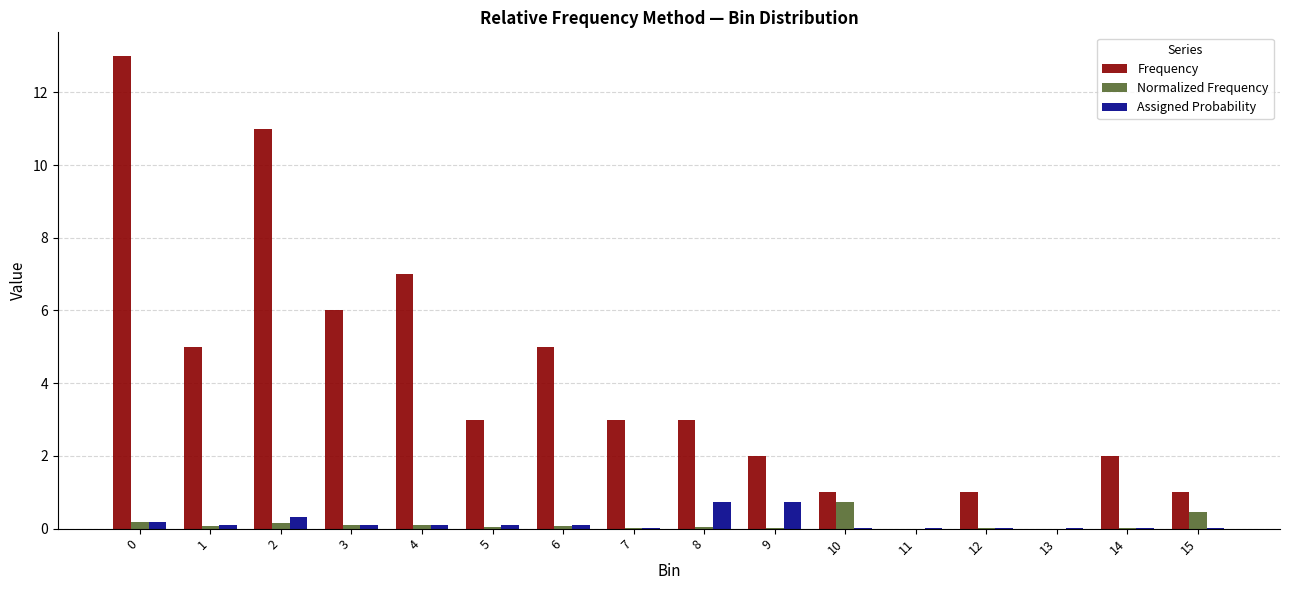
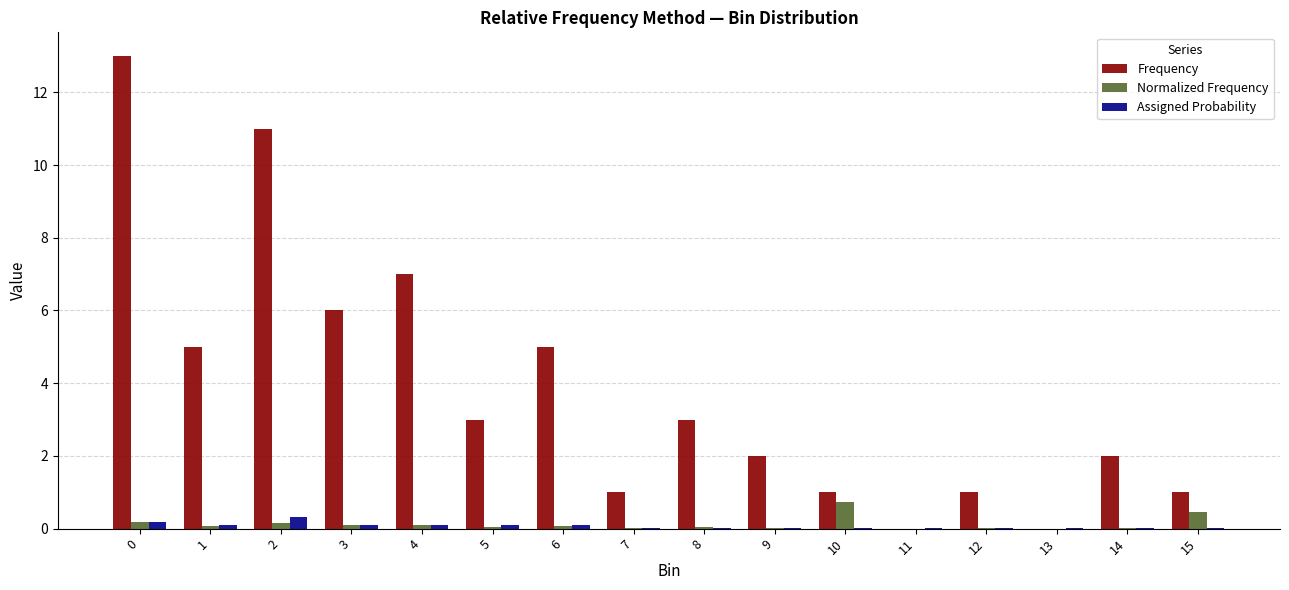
Frequency, 7: 3 -> 1
Assigned Probability, 8: 0.7 -> 0.0
Assigned Probability, 9: 0.7 -> 0.0
